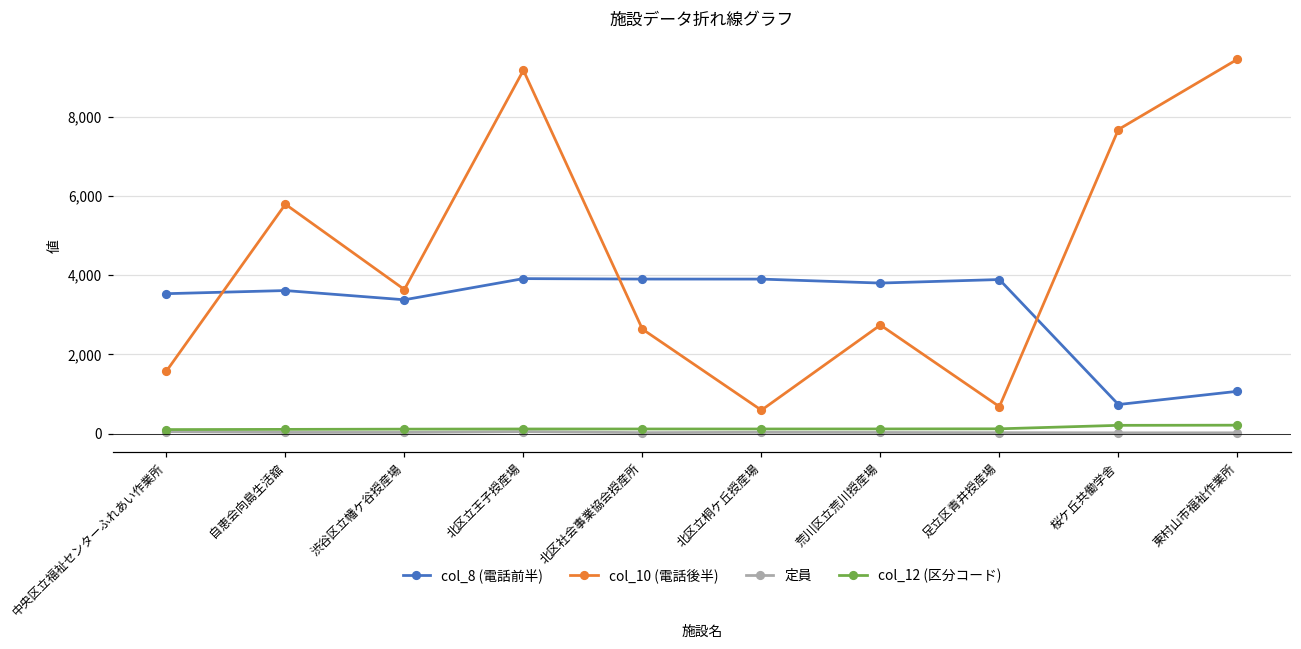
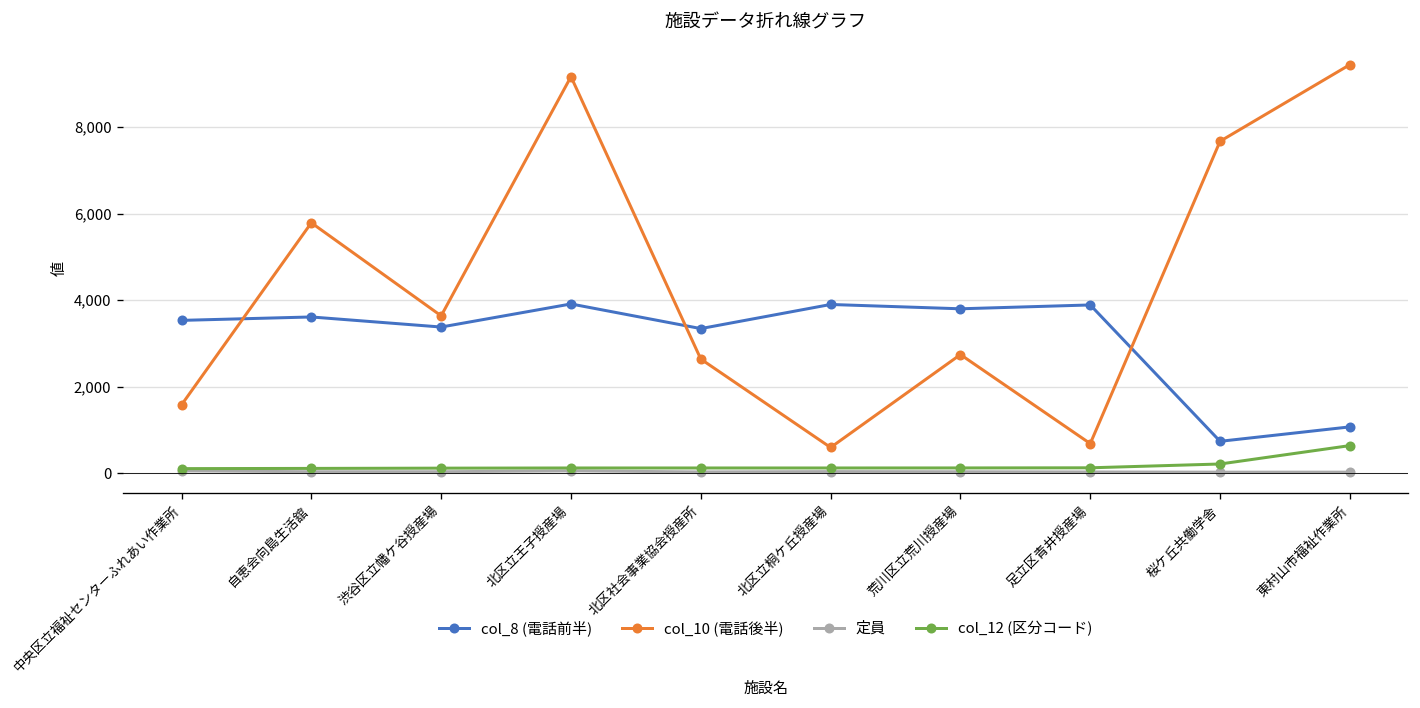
col_8 (電話前半), 北区社会事業協会授産所: 3,900 -> 3,300
col_12 (区分コード), 東村山市福祉作業所: 200 -> 600
